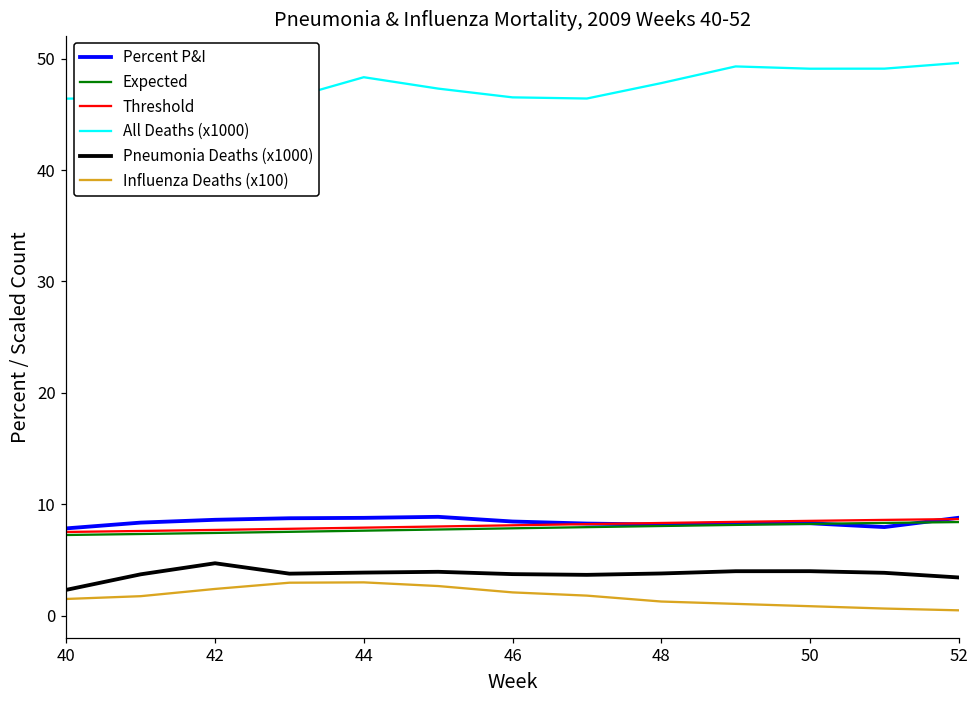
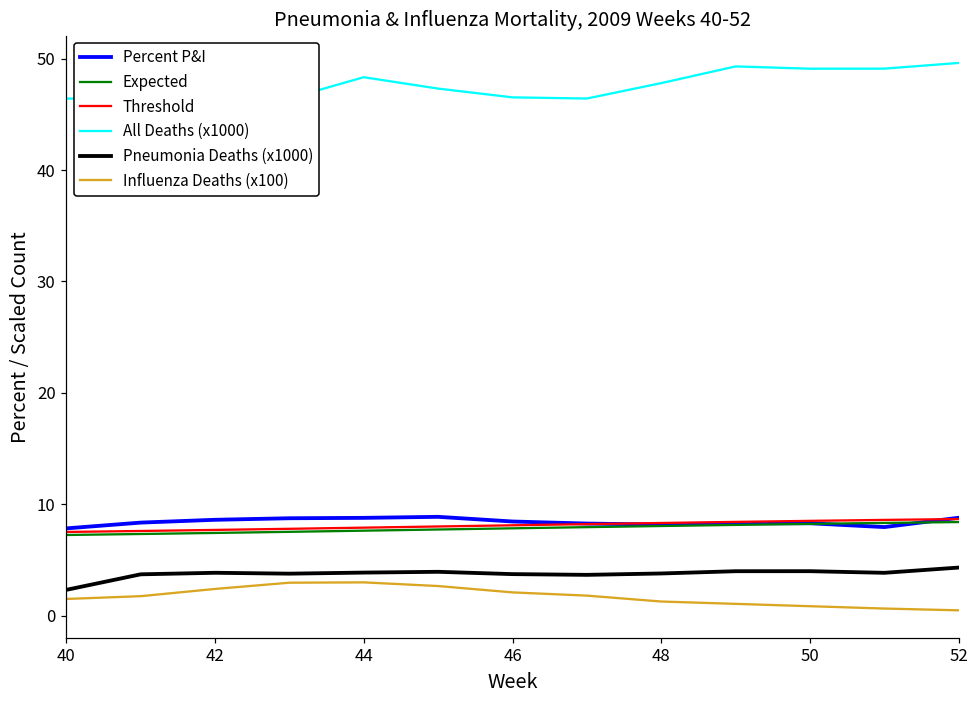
Pneumonia Deaths (x1000), 42: 4.7 -> 3.8
Pneumonia Deaths (x1000), 52: 3.4 -> 4.3
